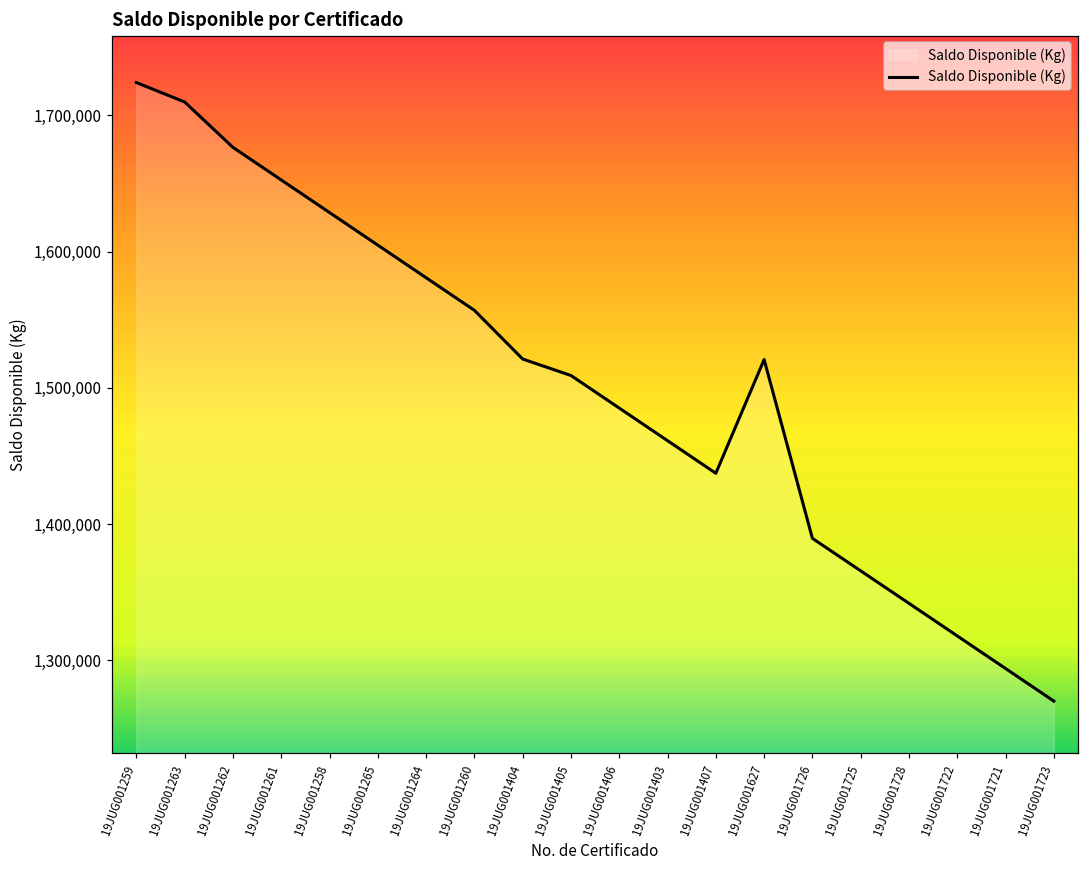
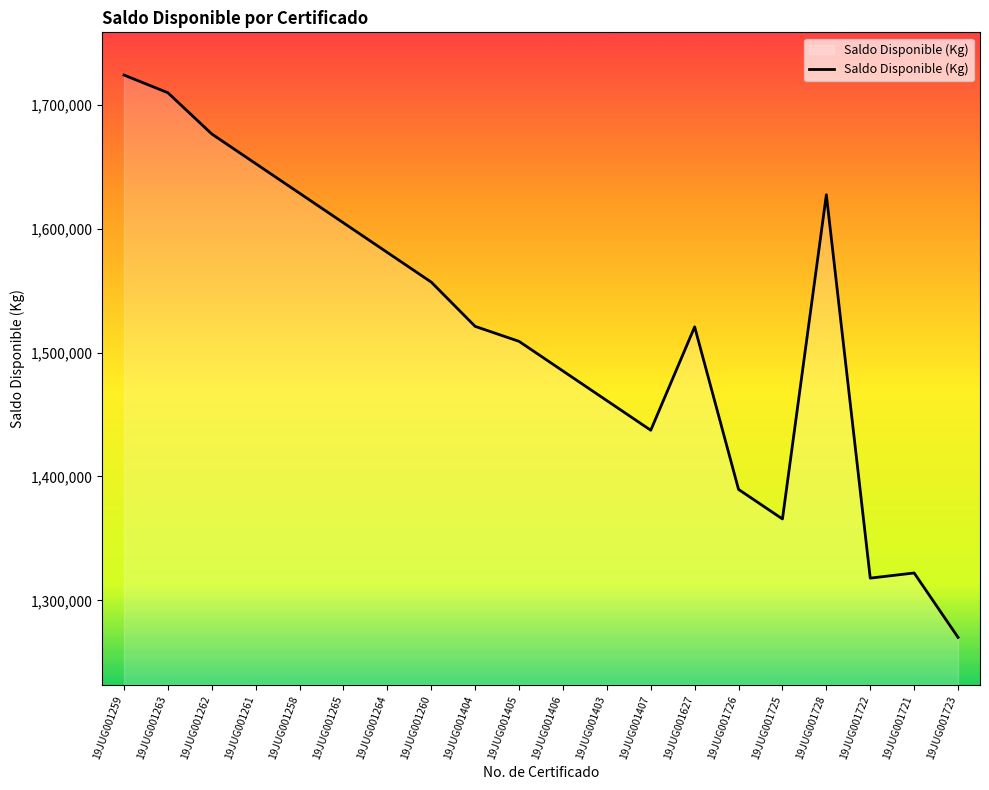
19JUG001728: 1,342,000 -> 1,627,000
19JUG001721: 1,294,000 -> 1,322,000
